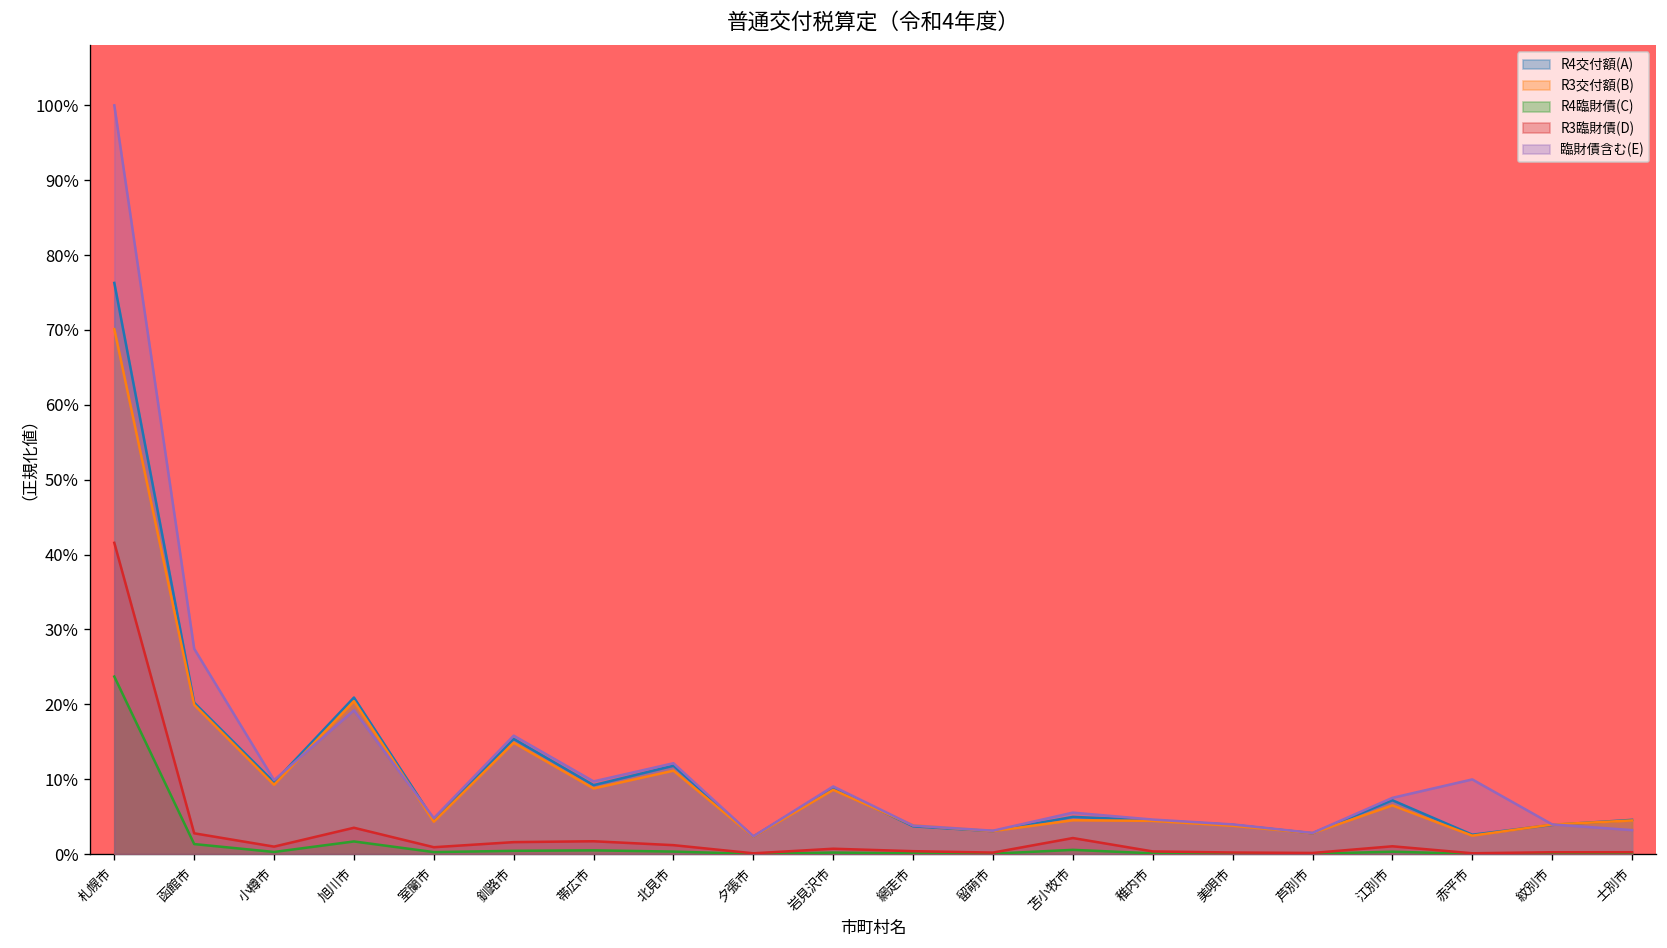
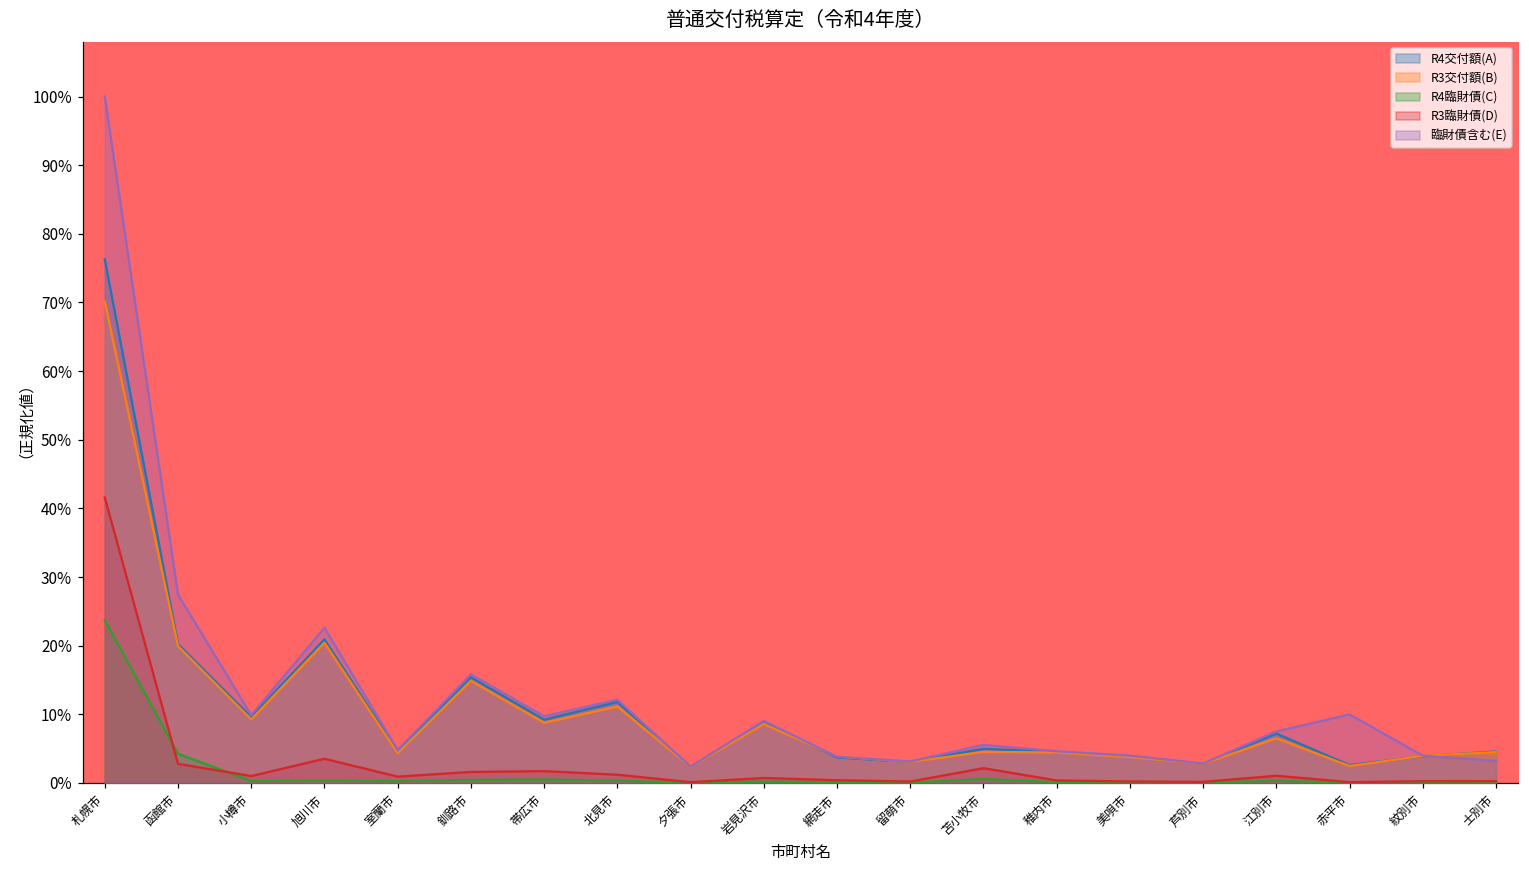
R4臨財債(C), 函館市: 1% -> 4%
R4臨財債(C), 旭川市: 2% -> 0%
臨財債含む(E), 旭川市: 19% -> 23%
